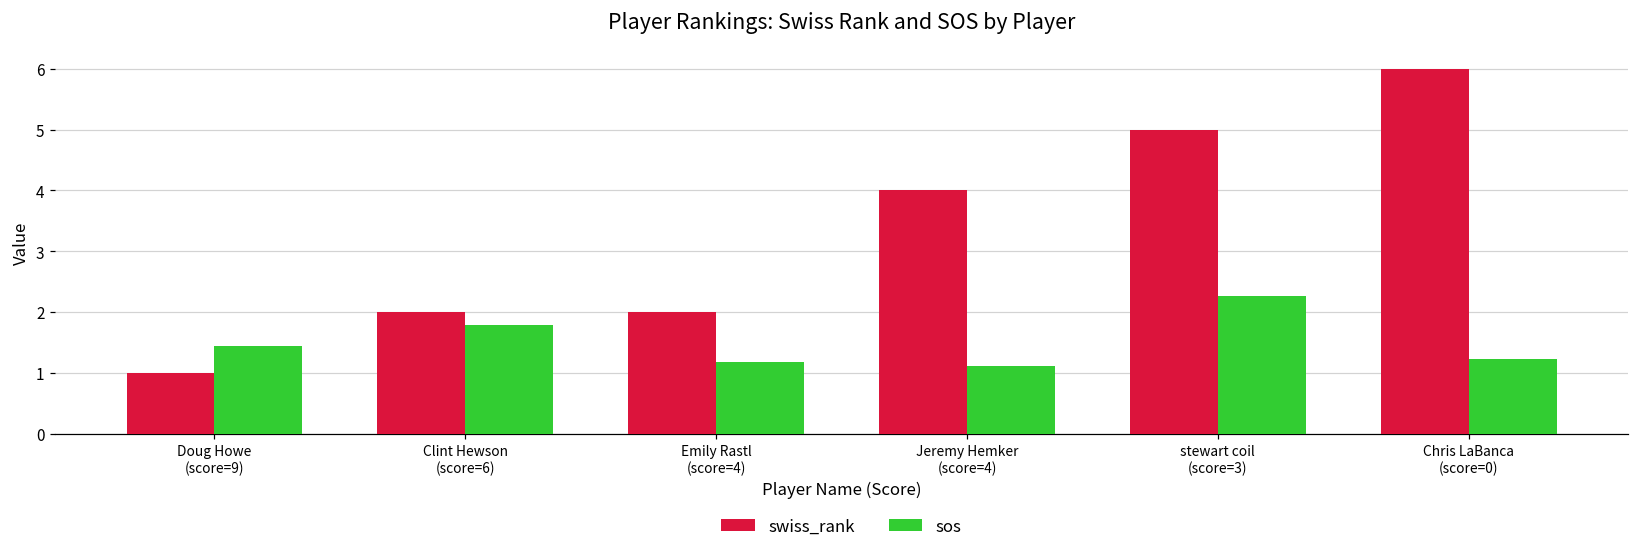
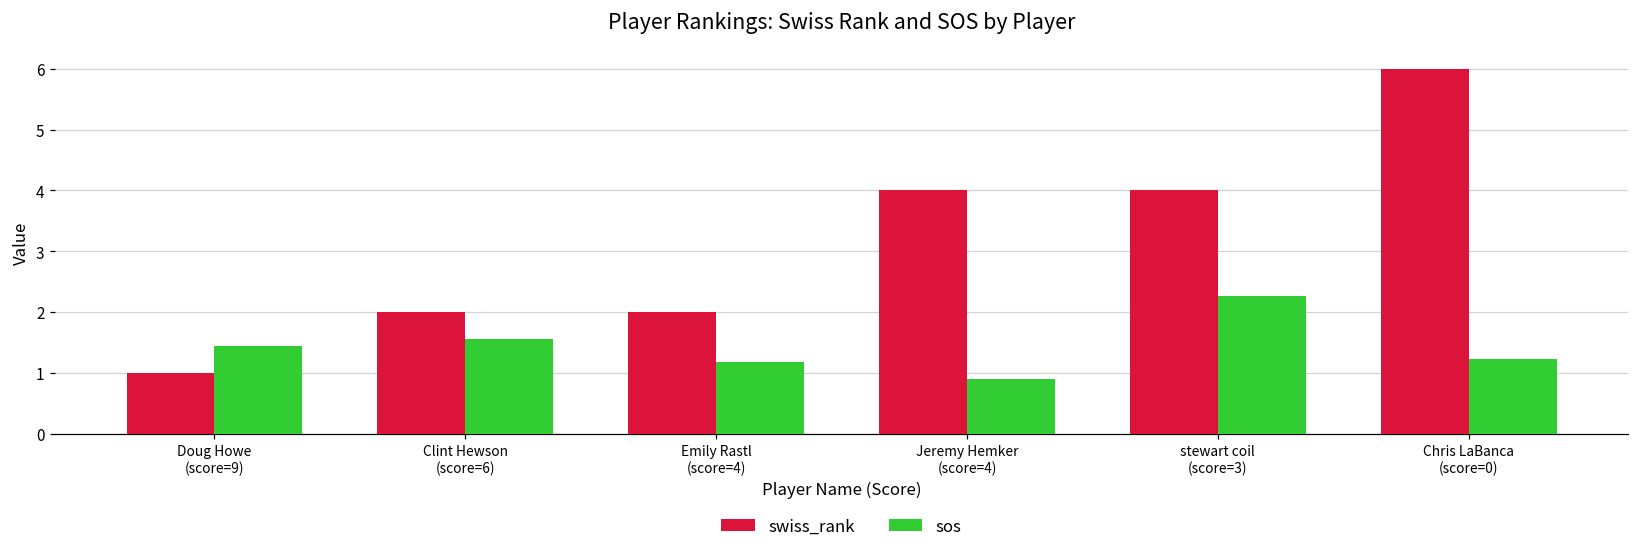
sos, Clint Hewson (score=6): 1.8 -> 1.6
sos, Jeremy Hemker (score=4): 1.1 -> 0.9
swiss_rank, stewart coil (score=3): 5 -> 4
